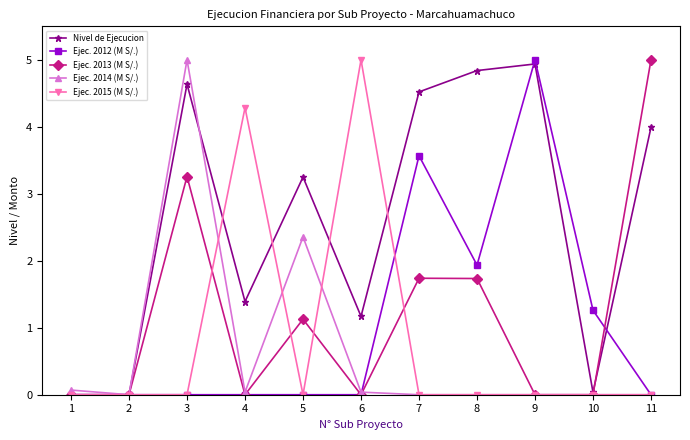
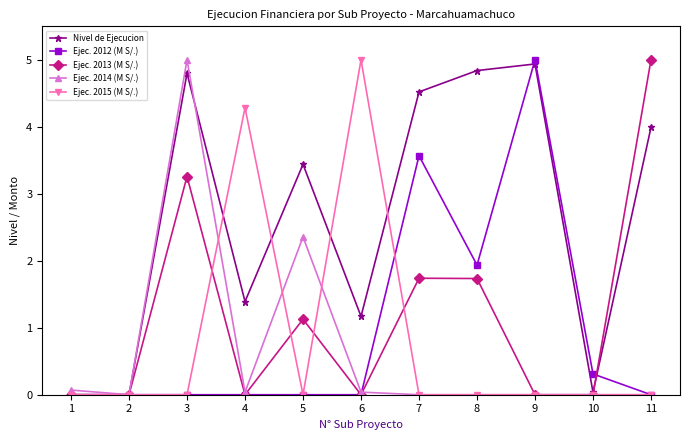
Nivel de Ejecucion, 3: 4.6 -> 4.8
Nivel de Ejecucion, 5: 3.3 -> 3.4
Ejec. 2012 (M S/.), 10: 1.3 -> 0.3
